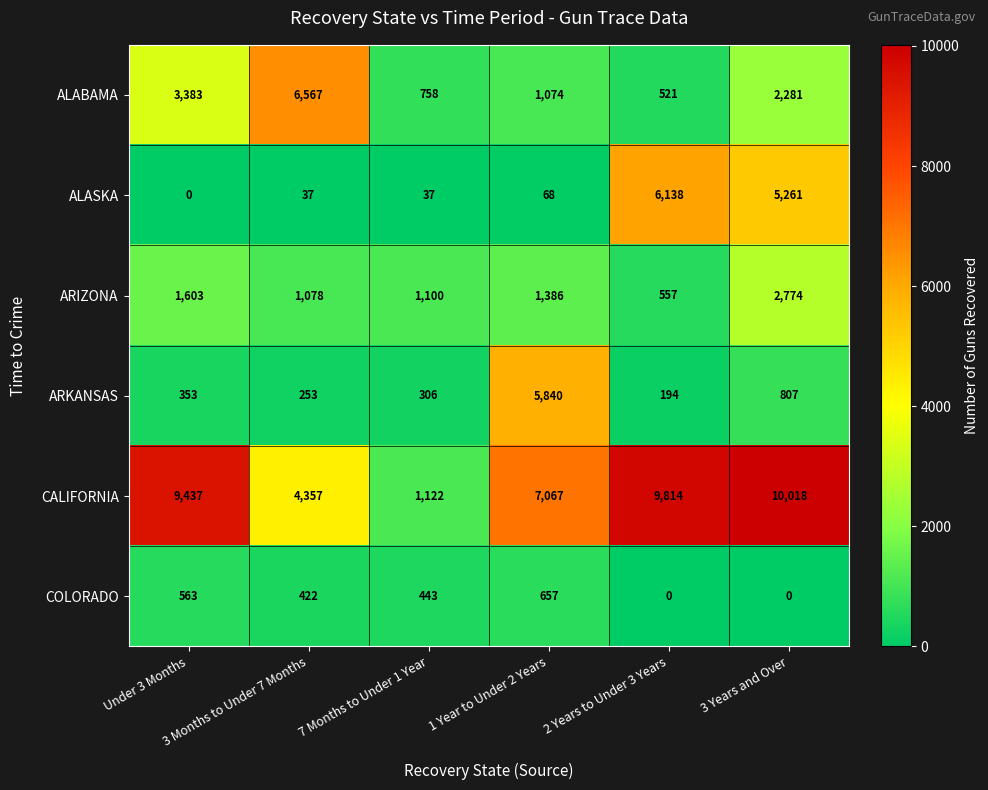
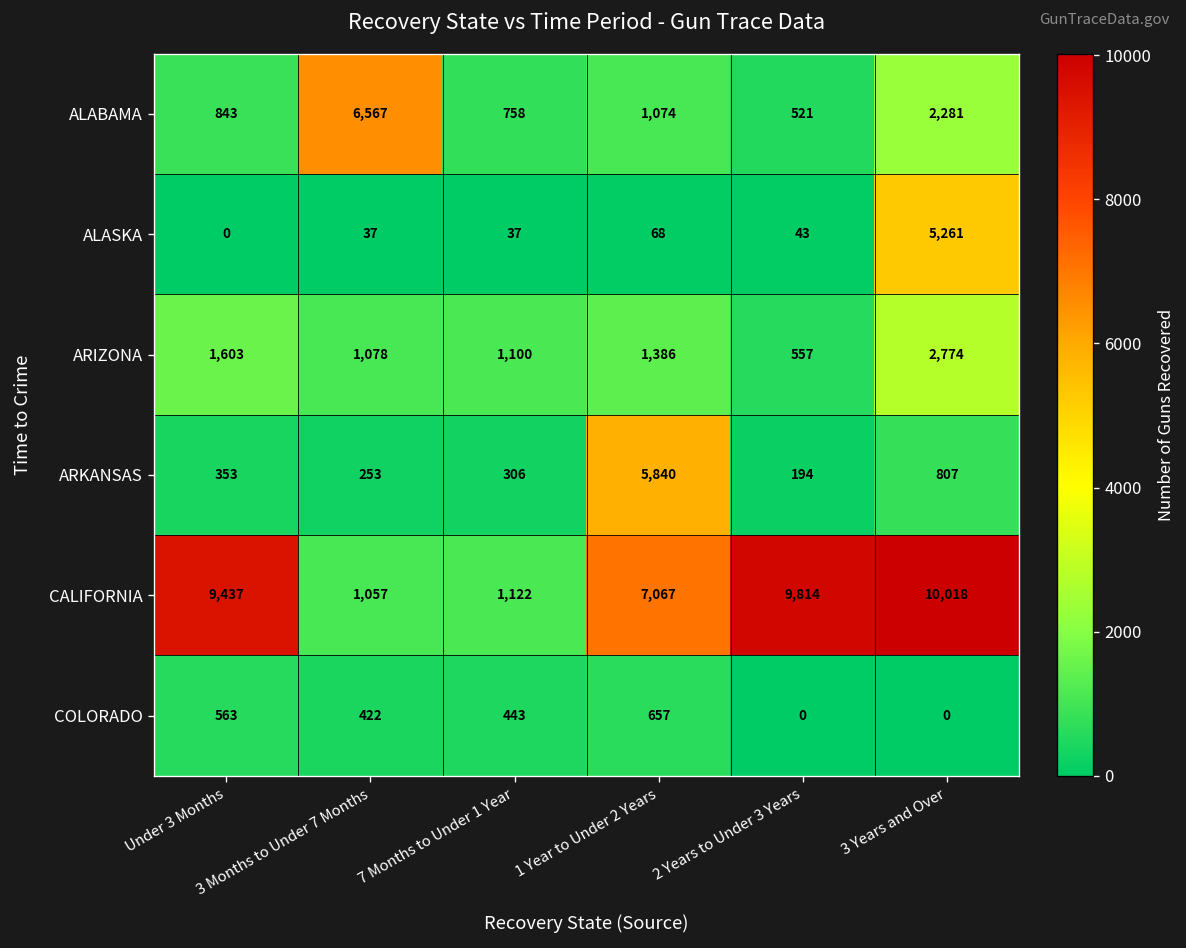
ALABAMA, Under 3 Months: 3,383 -> 843
ALASKA, 2 Years to Under 3 Years: 6,138 -> 43
CALIFORNIA, 3 Months to Under 7 Months: 4,357 -> 1,057
